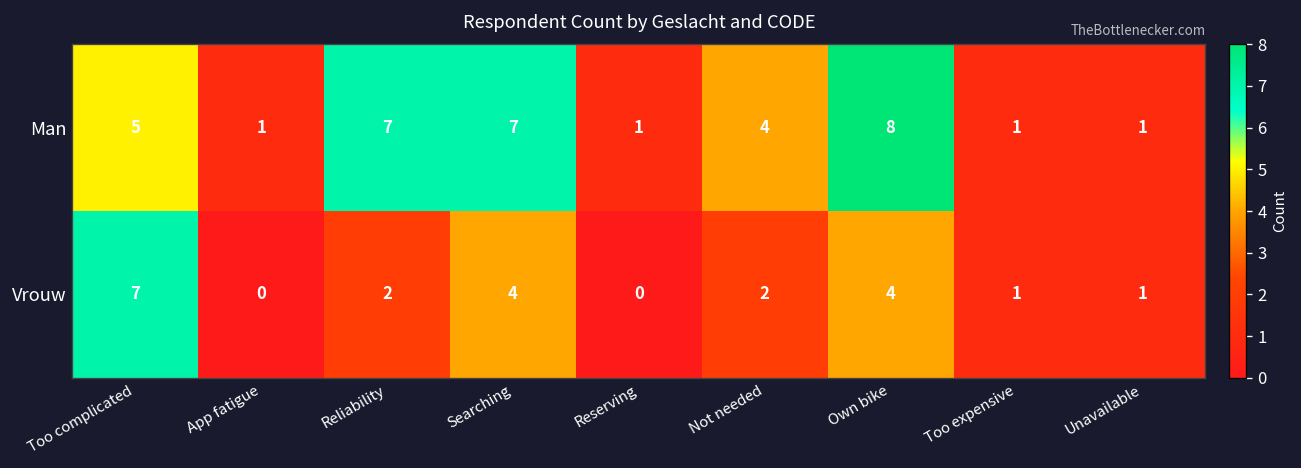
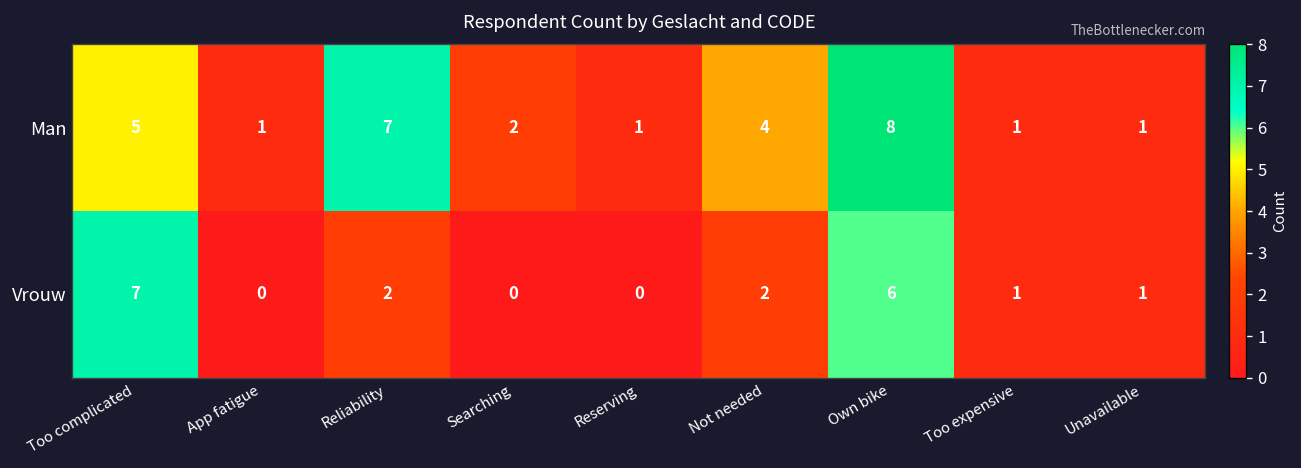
Man, Searching: 7 -> 2
Vrouw, Searching: 4 -> 0
Vrouw, Own bike: 4 -> 6
